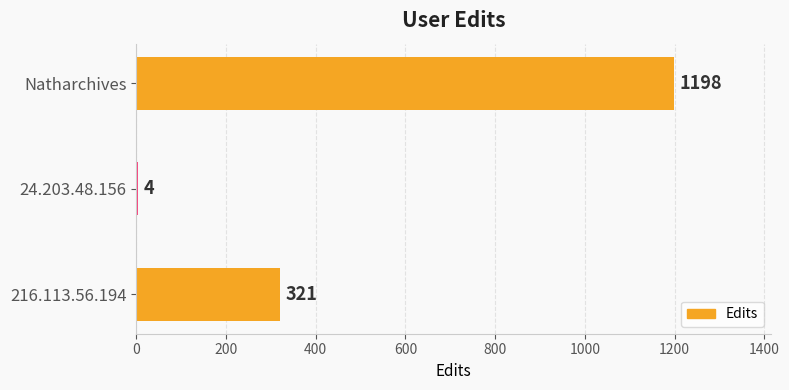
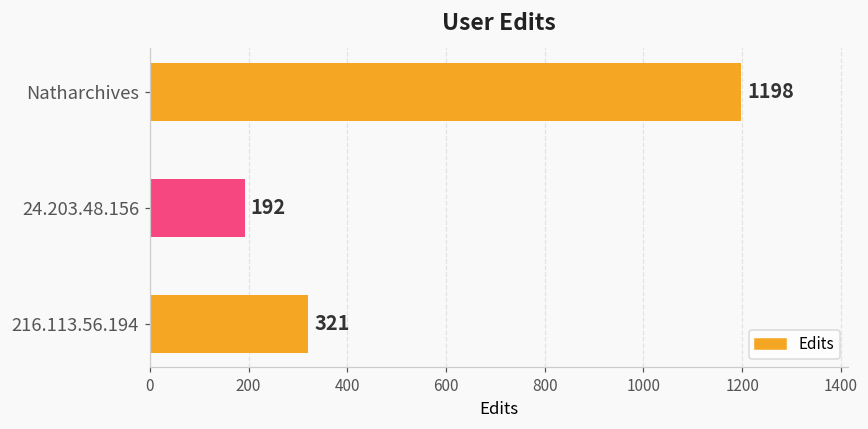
24.203.48.156: 4 -> 192
